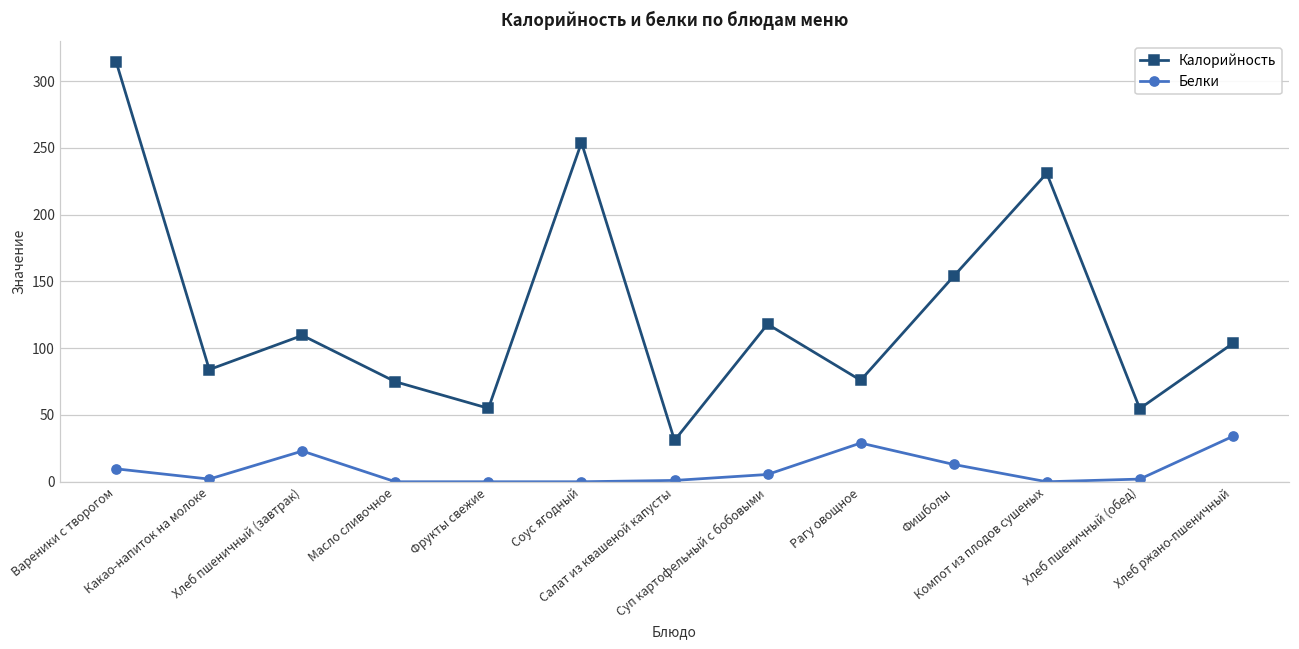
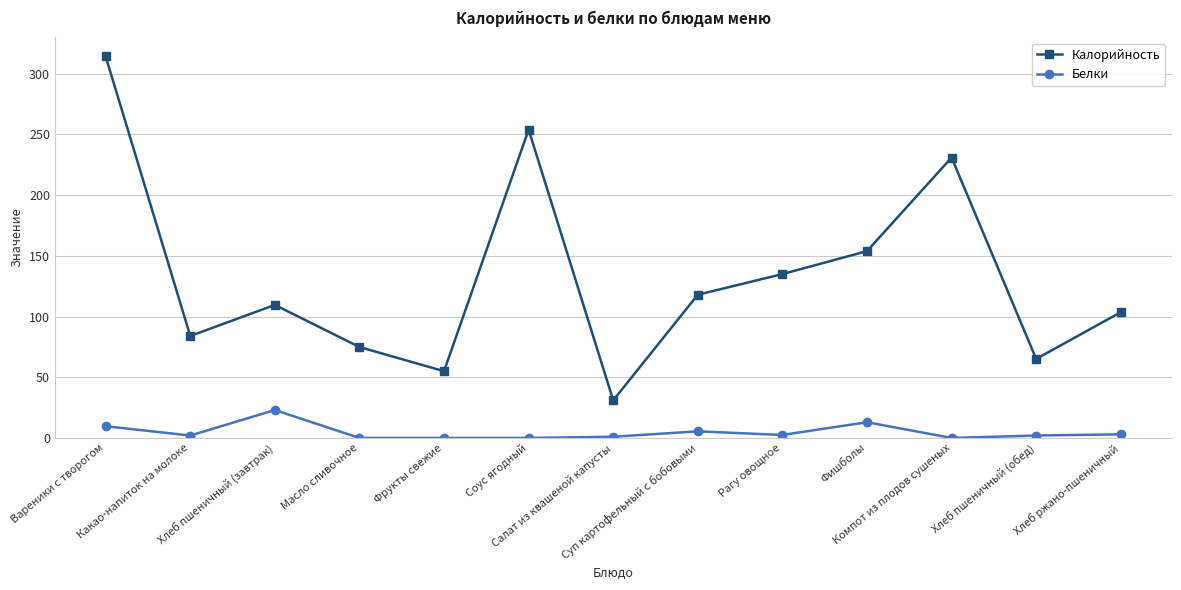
Калорийность, Рагу овощное: 76 -> 135
Белки, Рагу овощное: 29 -> 2
Калорийность, Хлеб пшеничный (обед): 55 -> 65
Белки, Хлеб ржано-пшеничный: 34 -> 3
